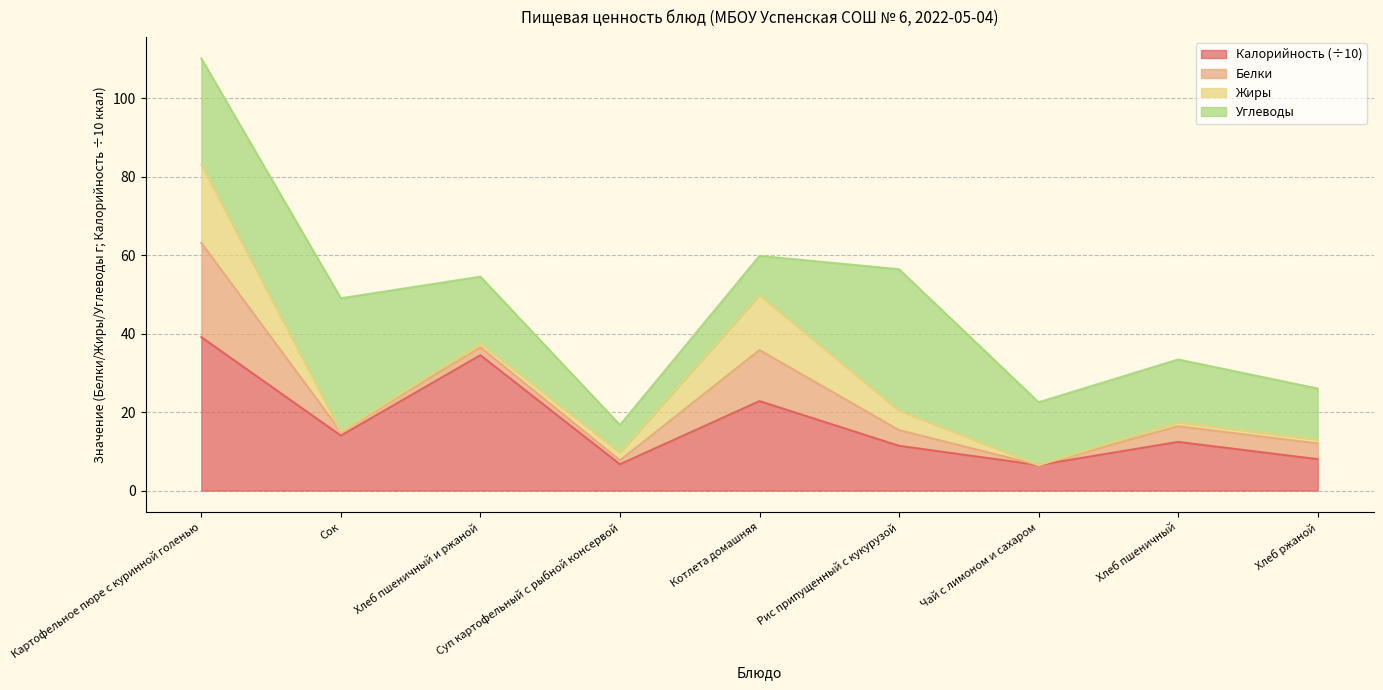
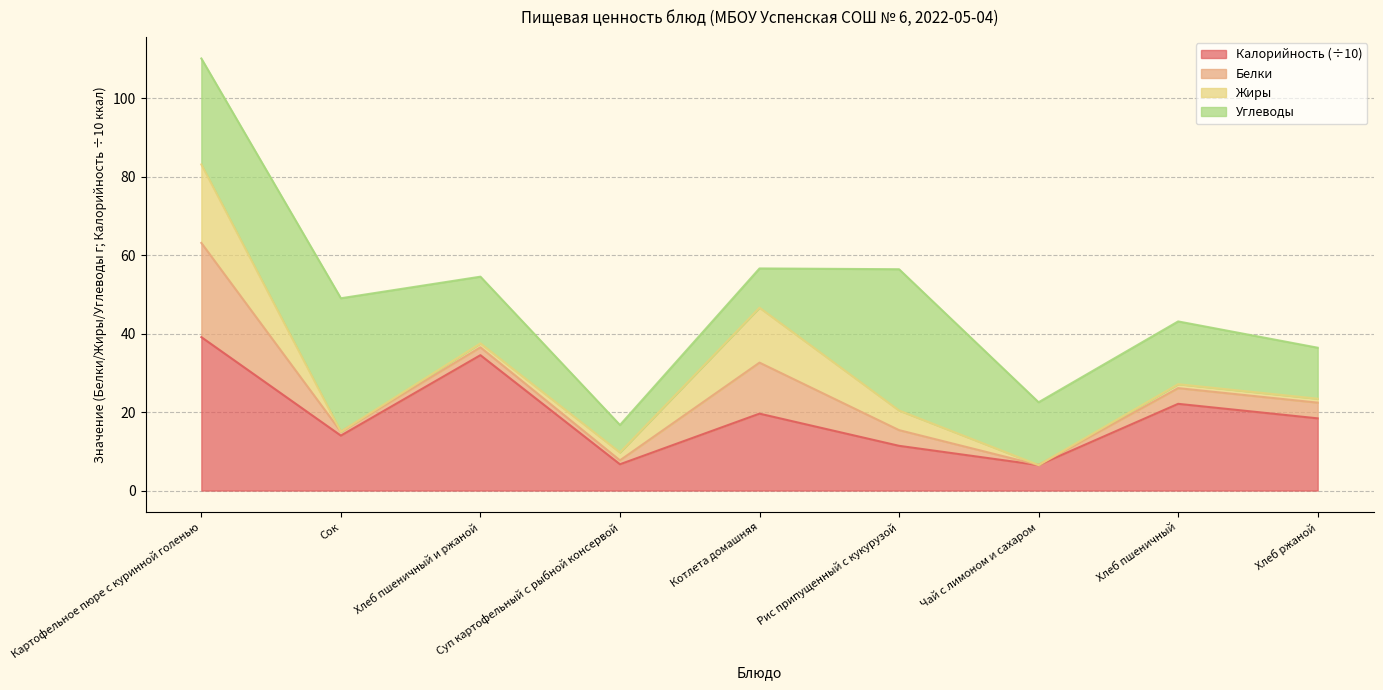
Калорийность (÷10), Котлета домашняя: 23 -> 20
Калорийность (÷10), Хлеб пшеничный: 12 -> 22
Калорийность (÷10), Хлеб ржаной: 8 -> 18
